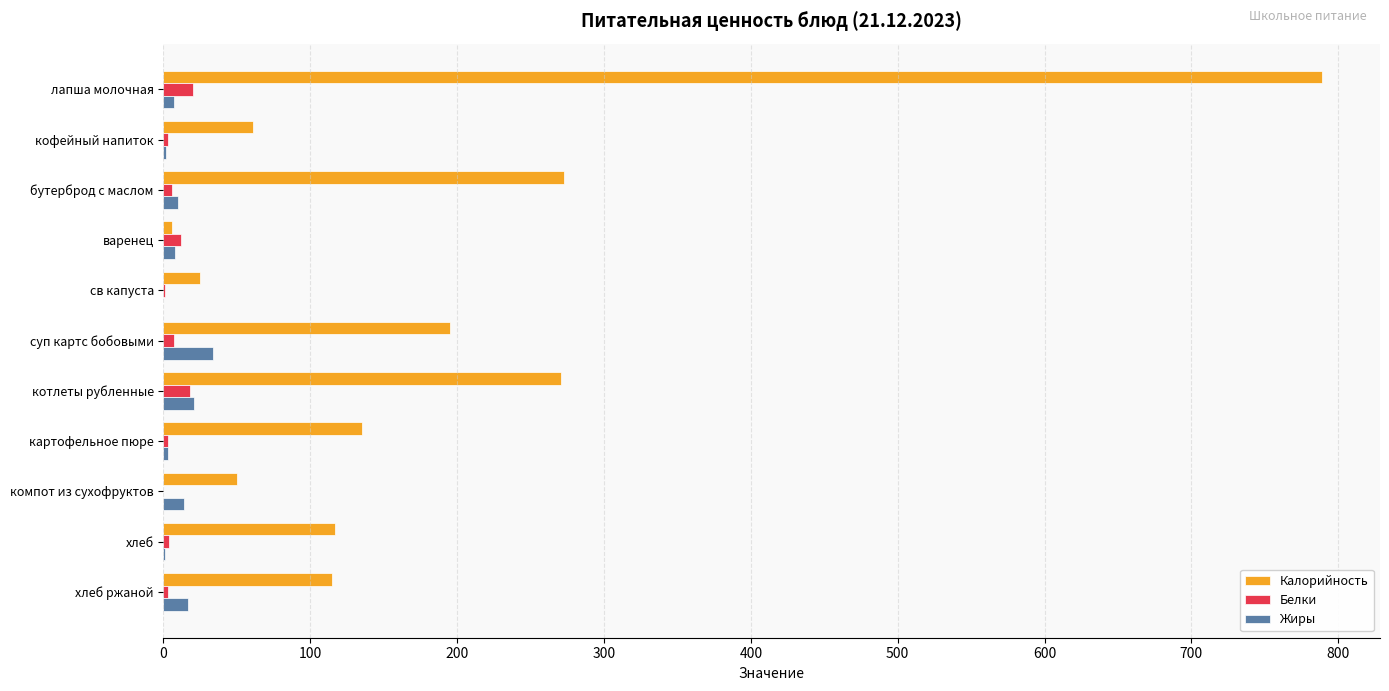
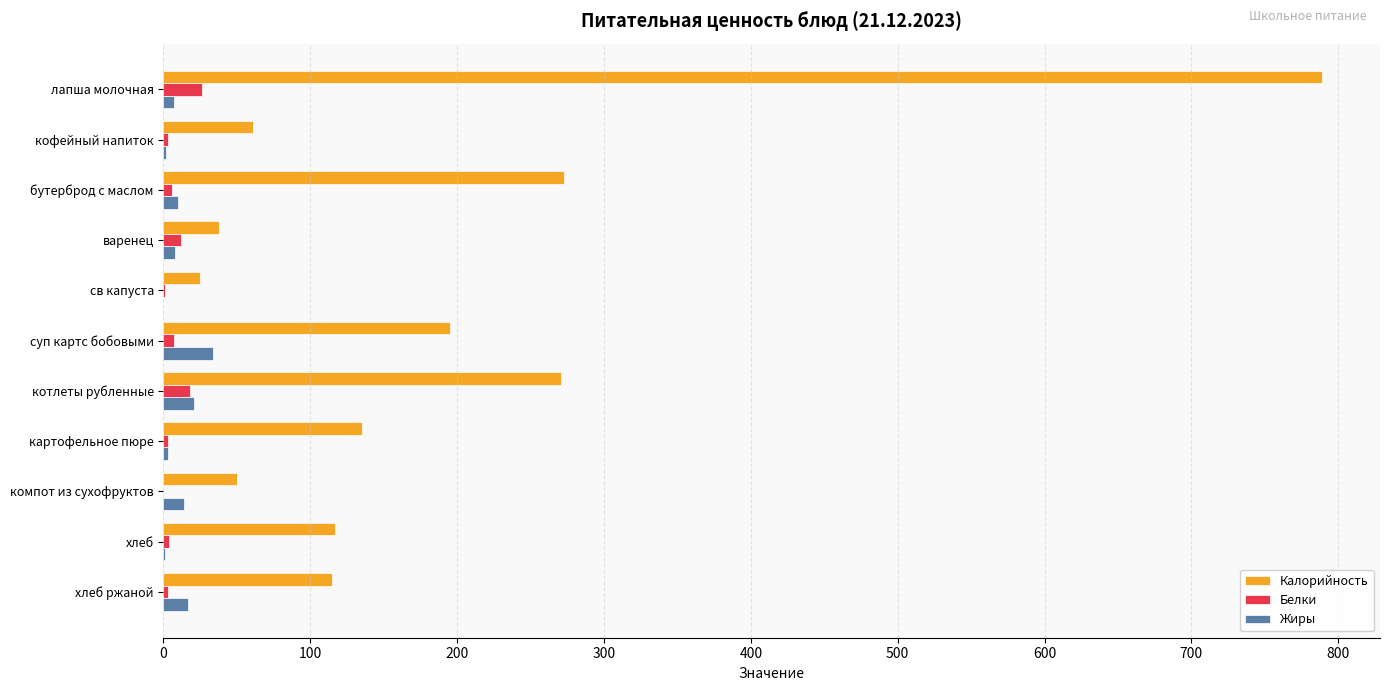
Белки, лапша молочная: 20 -> 26
Калорийность, варенец: 6 -> 38
